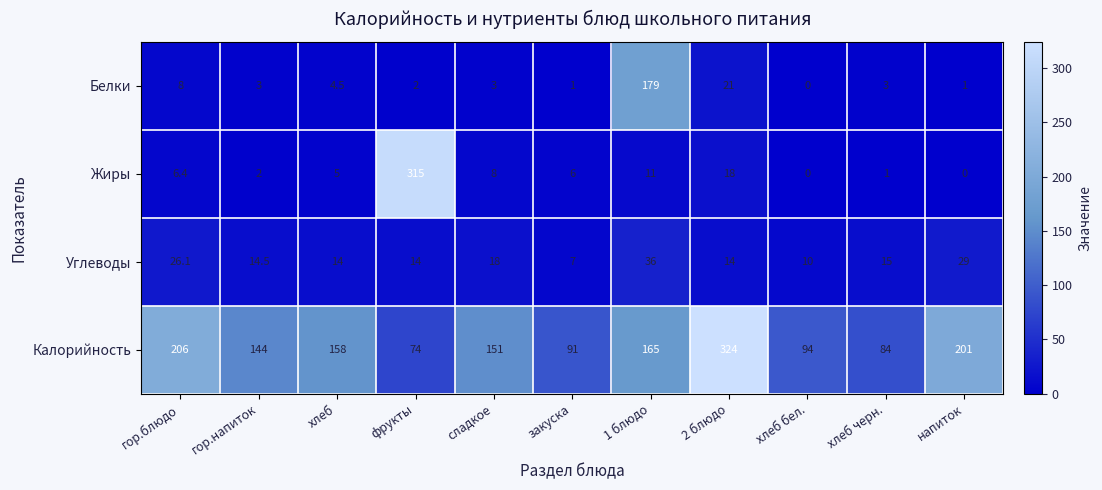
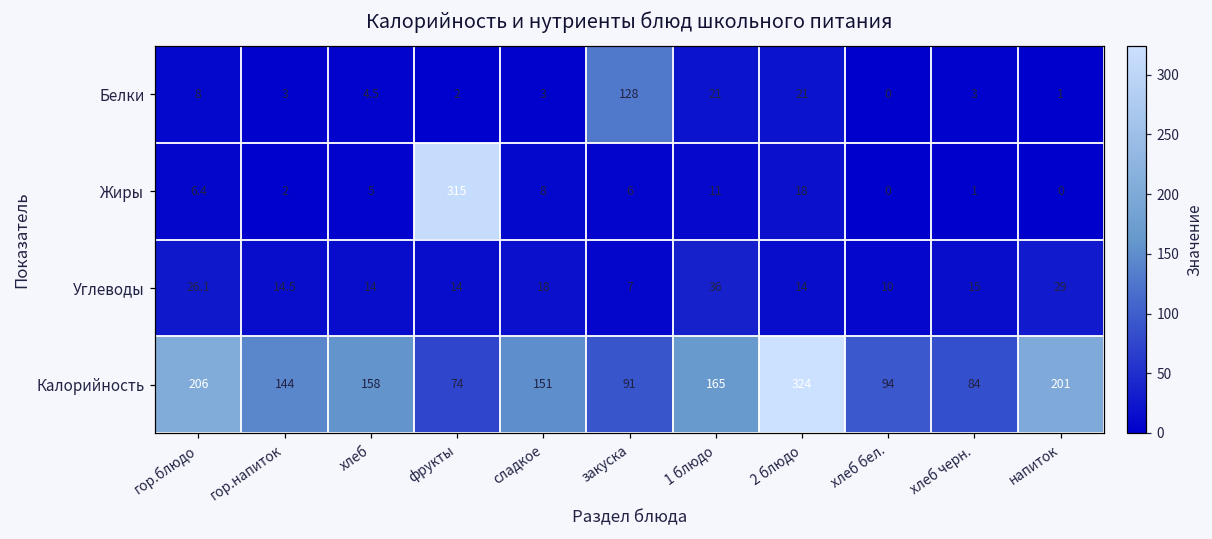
Белки, закуска: 1 -> 128
Белки, 1 блюдо: 179 -> 21
